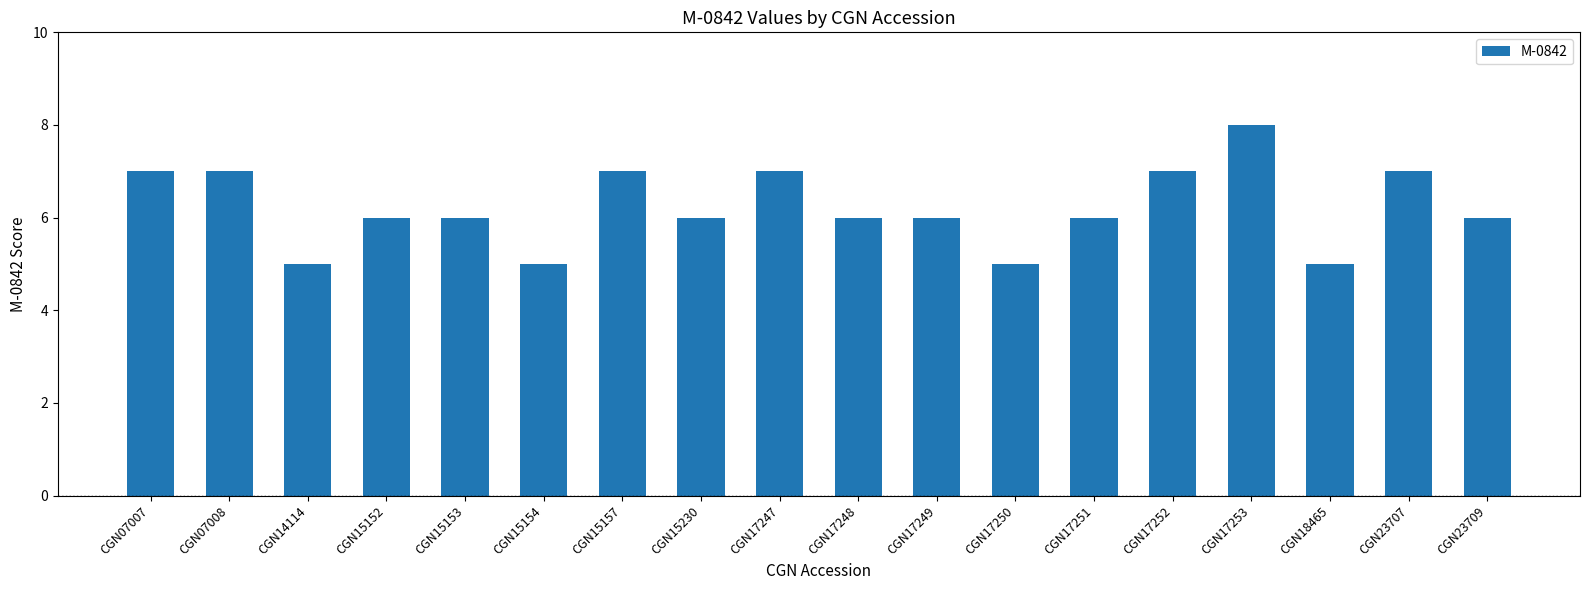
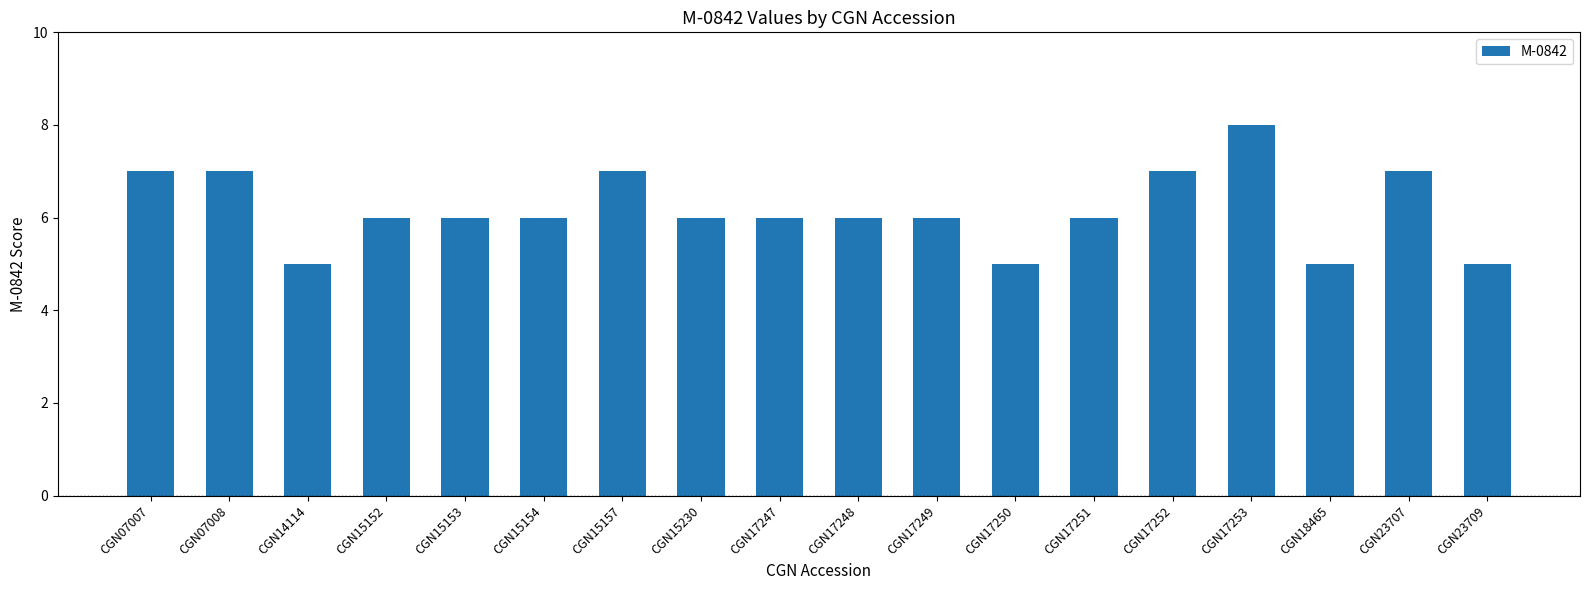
CGN15154: 5 -> 6
CGN17247: 7 -> 6
CGN23709: 6 -> 5
